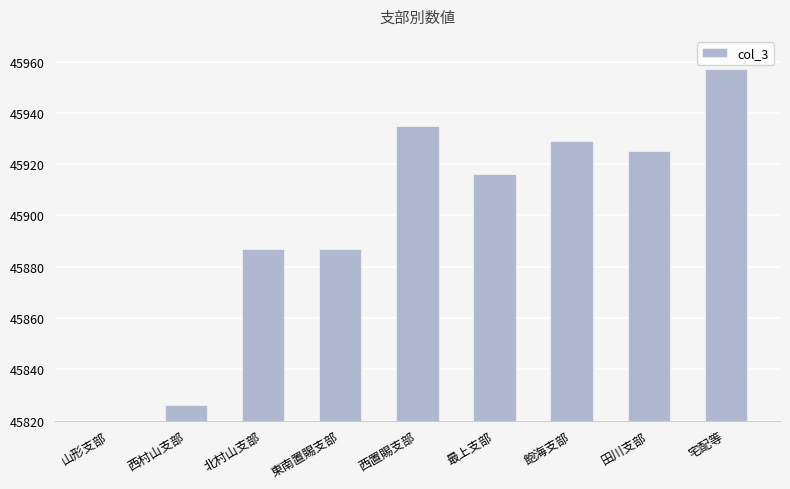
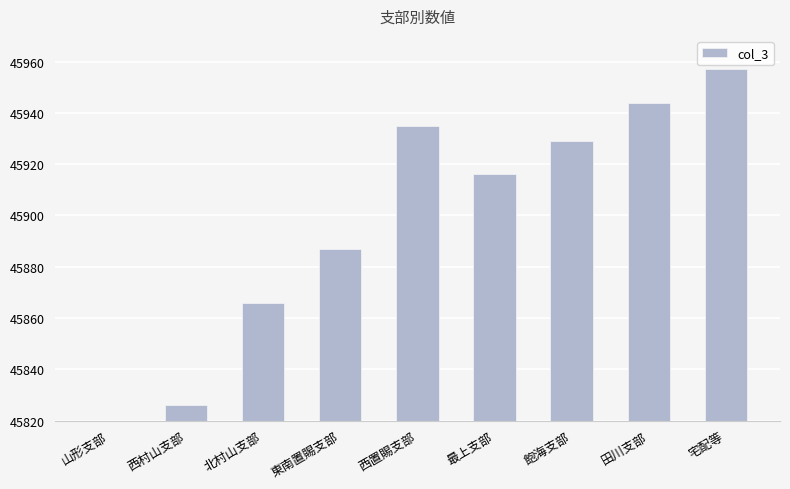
北村山支部: 45887 -> 45866
田川支部: 45925 -> 45944
